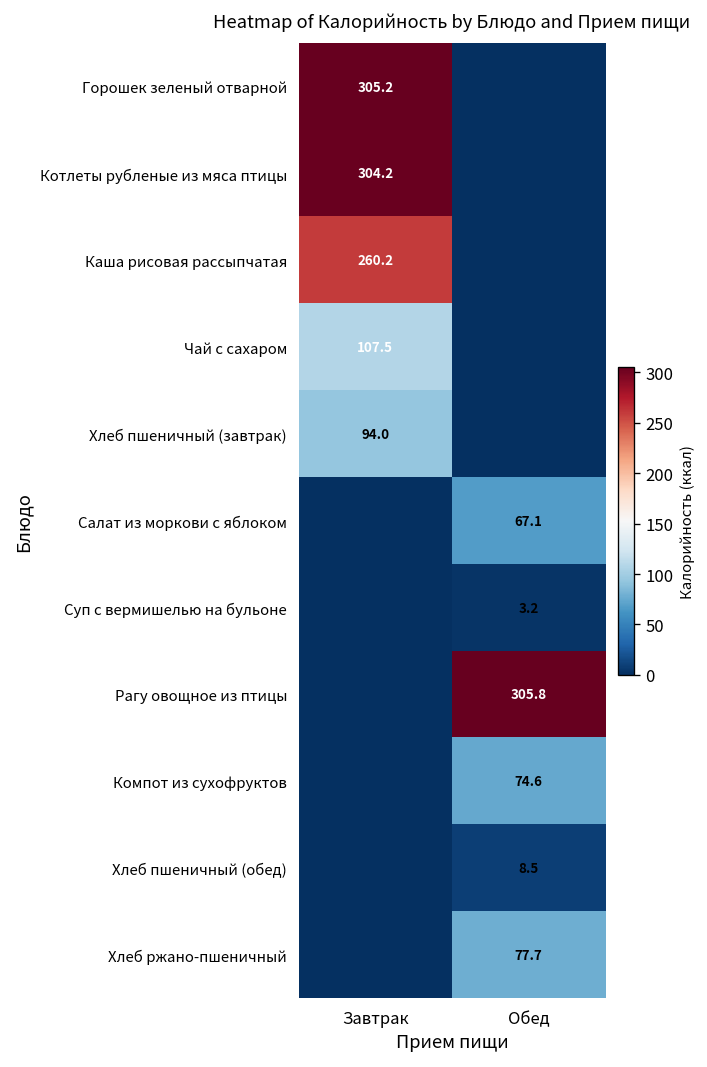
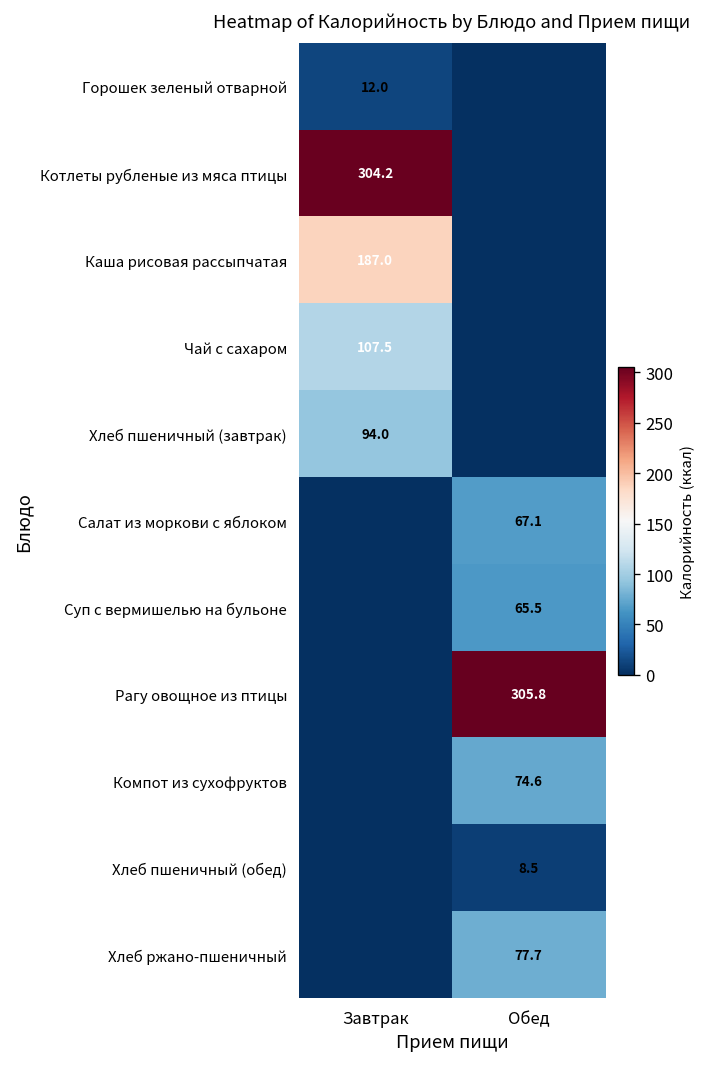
Горошек зеленый отварной, Завтрак: 305.2 -> 12.0
Каша рисовая рассыпчатая, Завтрак: 260.2 -> 187.0
Суп с вермишелью на бульоне, Обед: 3.2 -> 65.5
